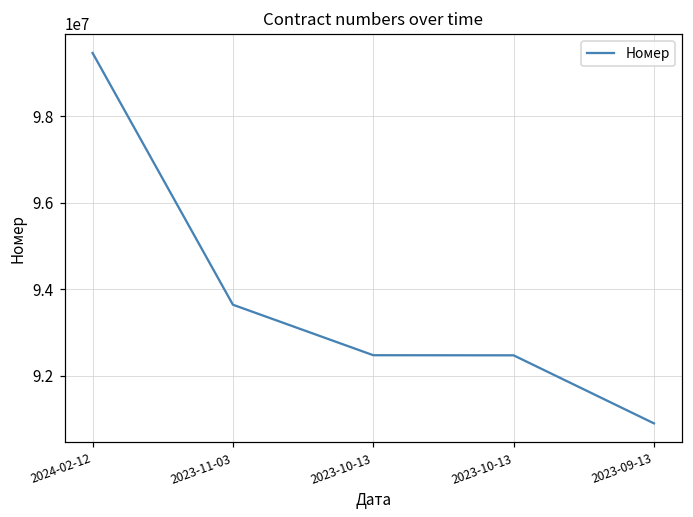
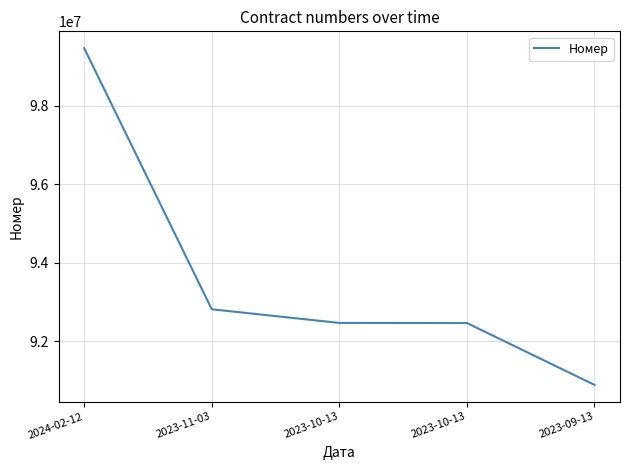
2023-11-03: 93600000 -> 92800000
